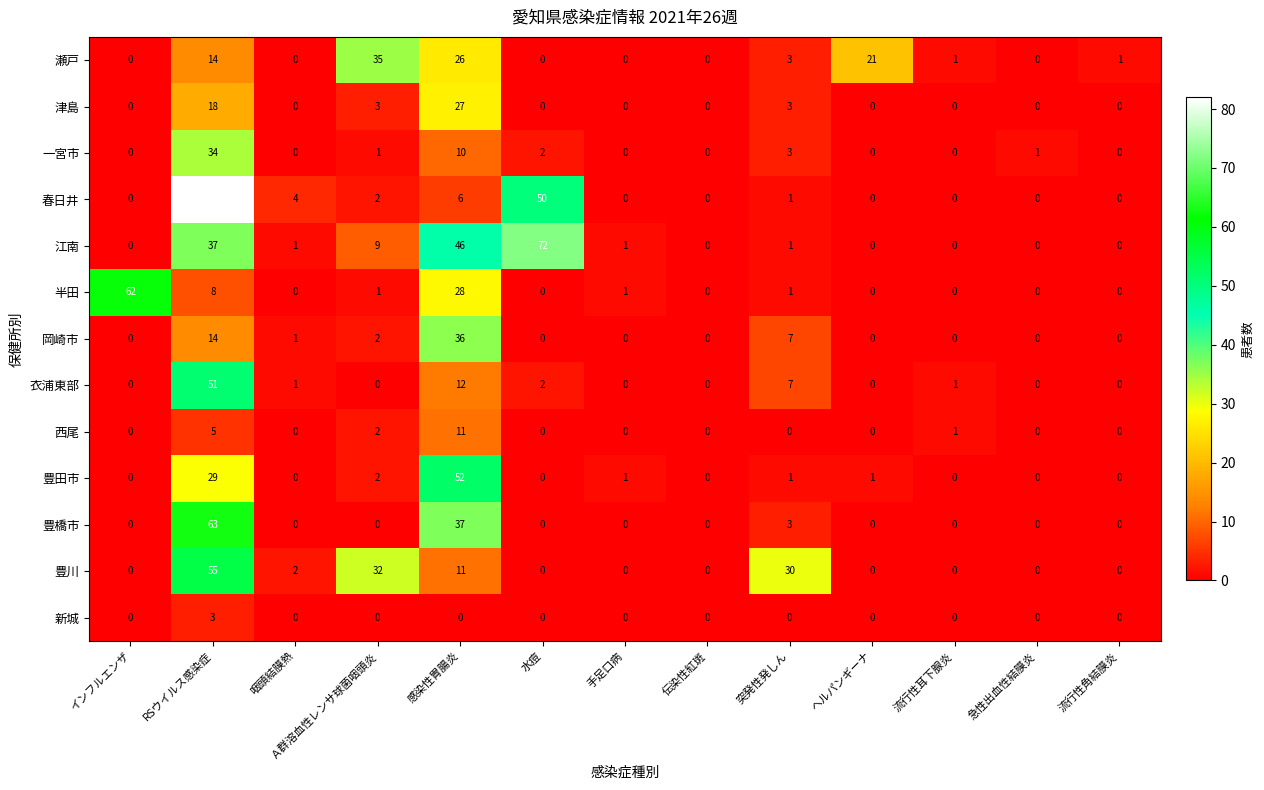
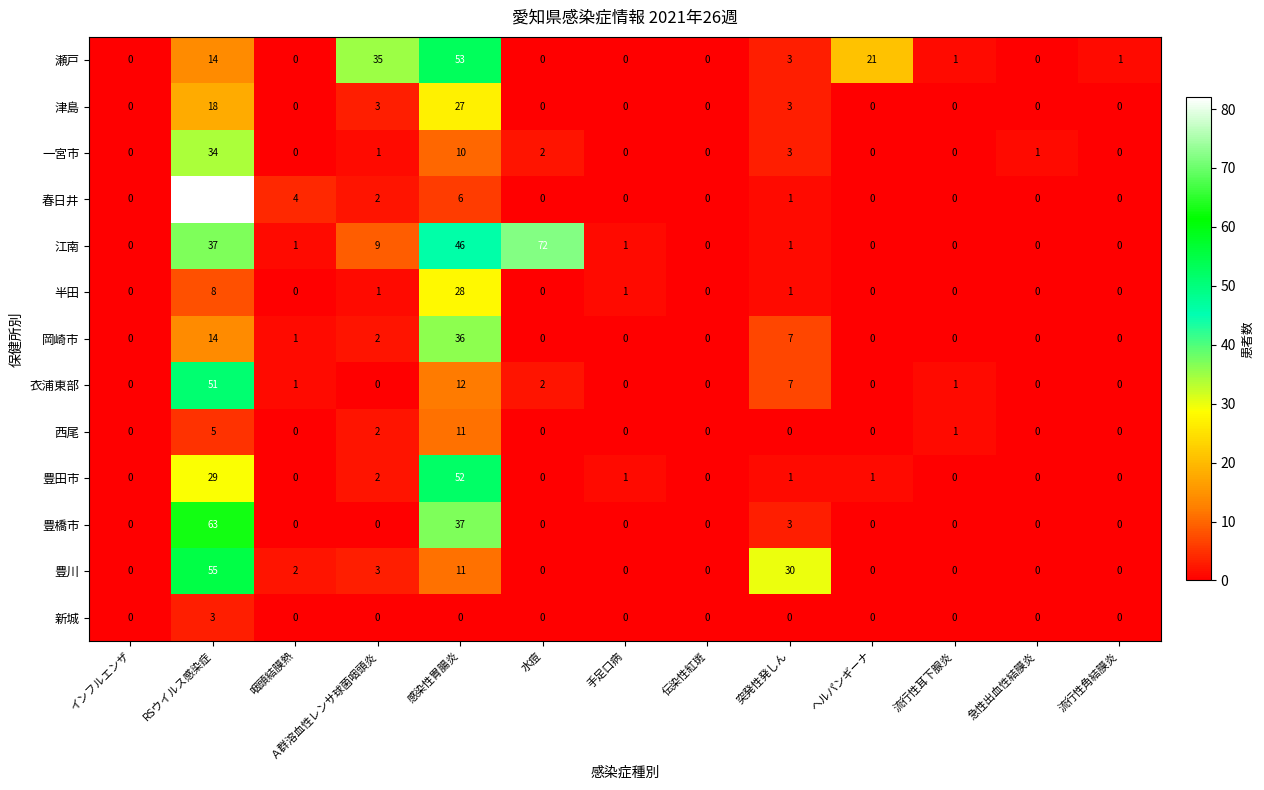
瀬戸, 感染性胃腸炎: 26 -> 53
春日井, 水痘: 50 -> 0
半田, インフルエンザ: 62 -> 0
豊川, Ａ群溶血性レンサ球菌咽頭炎: 32 -> 3
